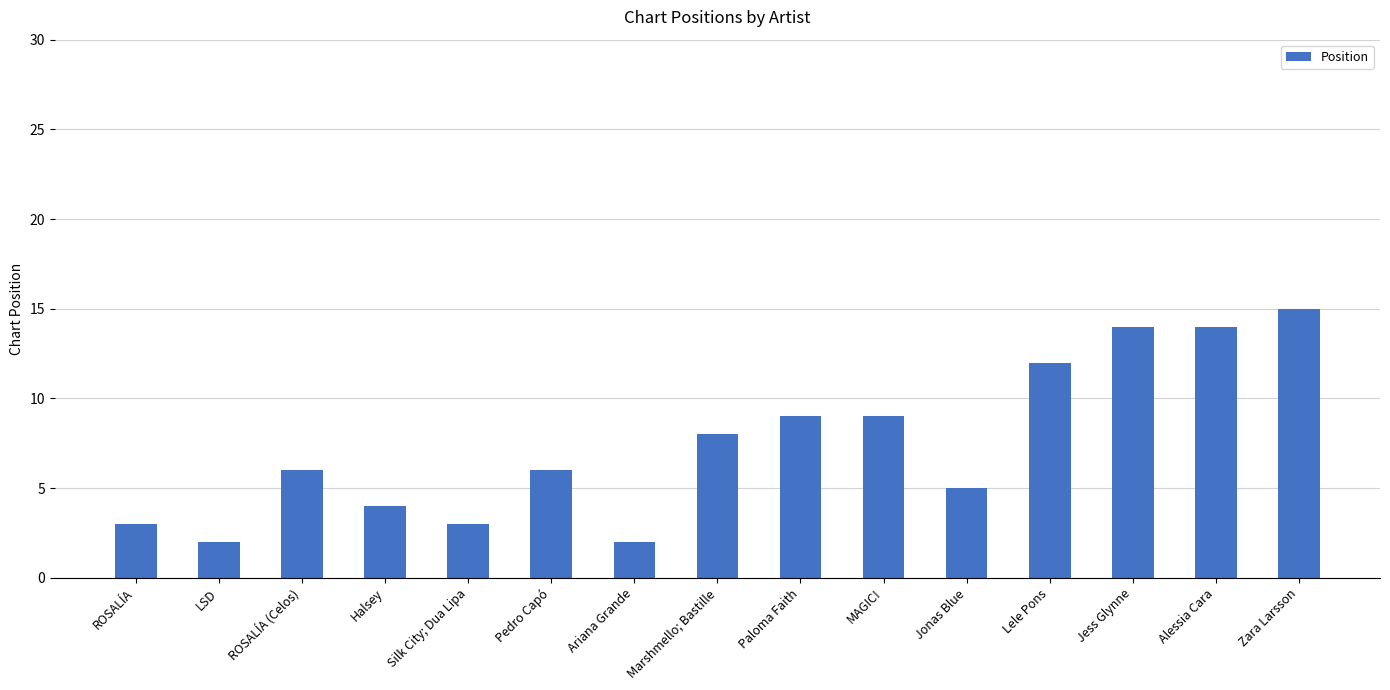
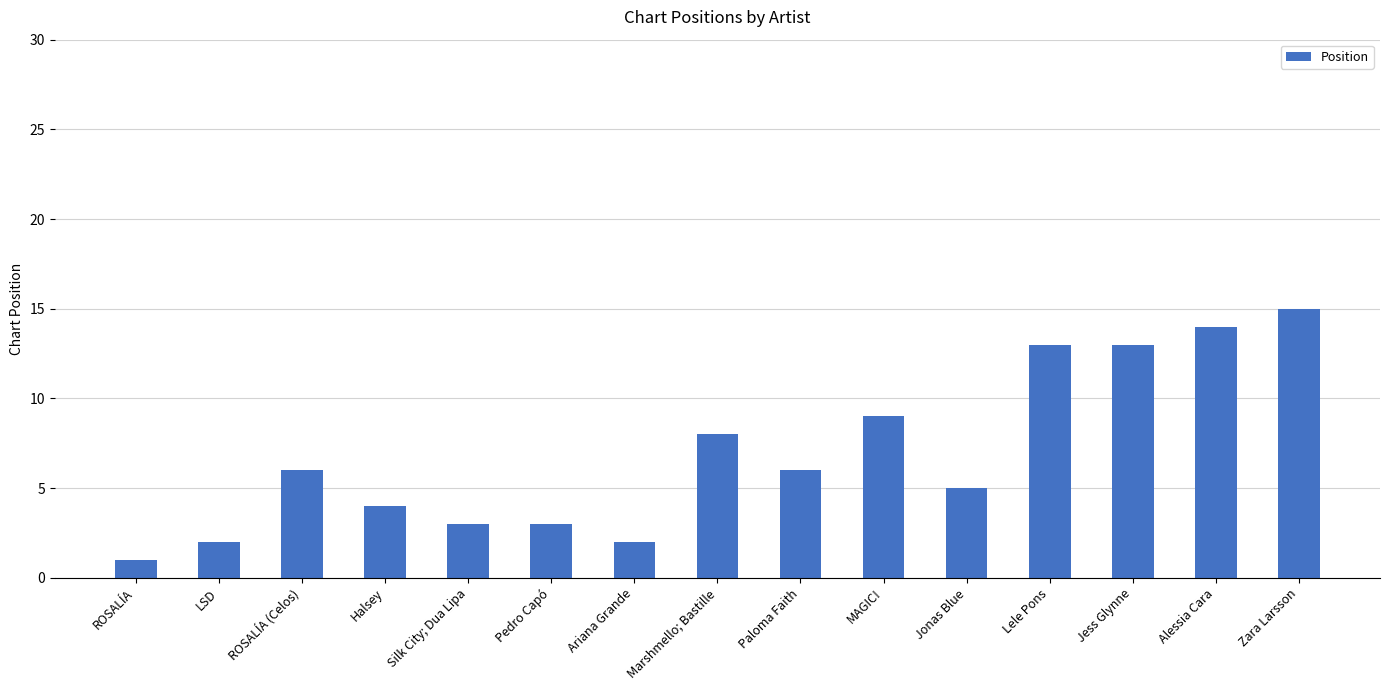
ROSALÍA: 3 -> 1
Pedro Capó: 6 -> 3
Paloma Faith: 9 -> 6
Lele Pons: 12 -> 13
Jess Glynne: 14 -> 13
